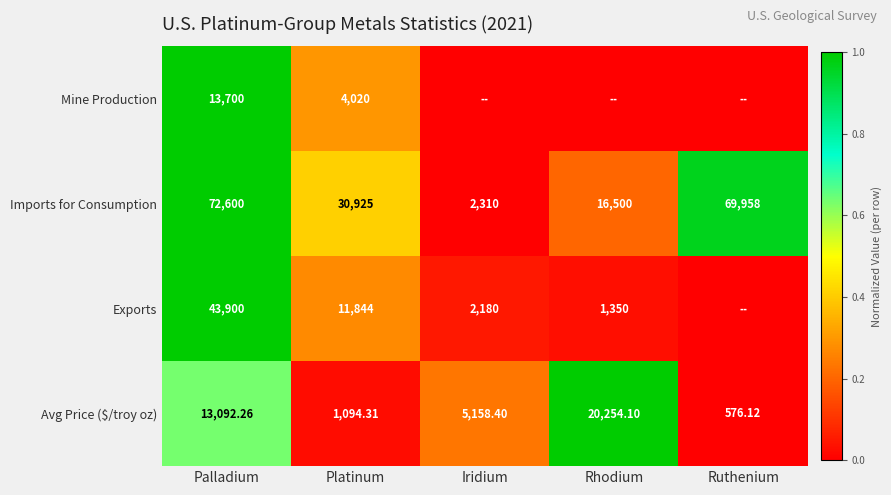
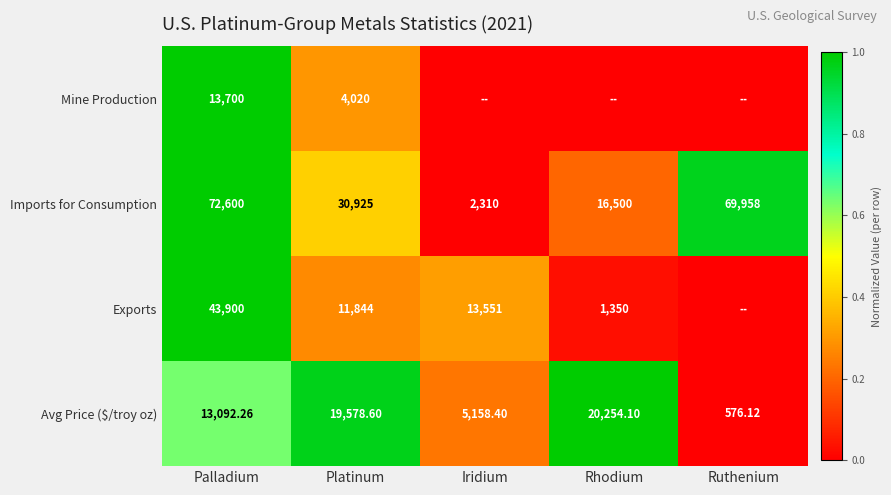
Exports, Iridium: 2,180 -> 13,551
Avg Price ($/troy oz), Platinum: 1,094.31 -> 19,578.60
